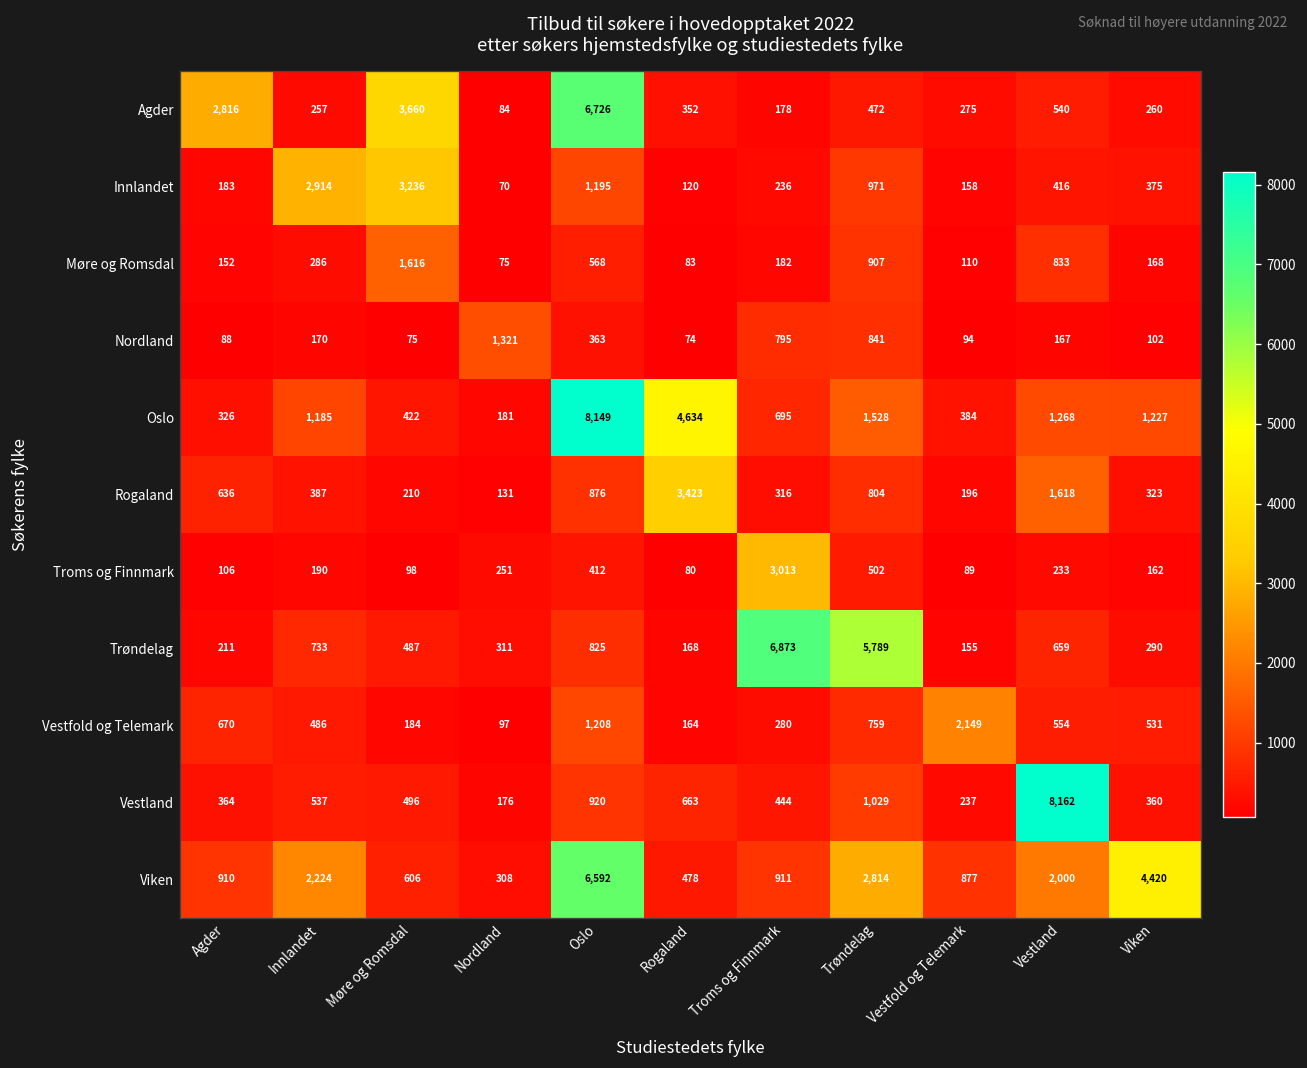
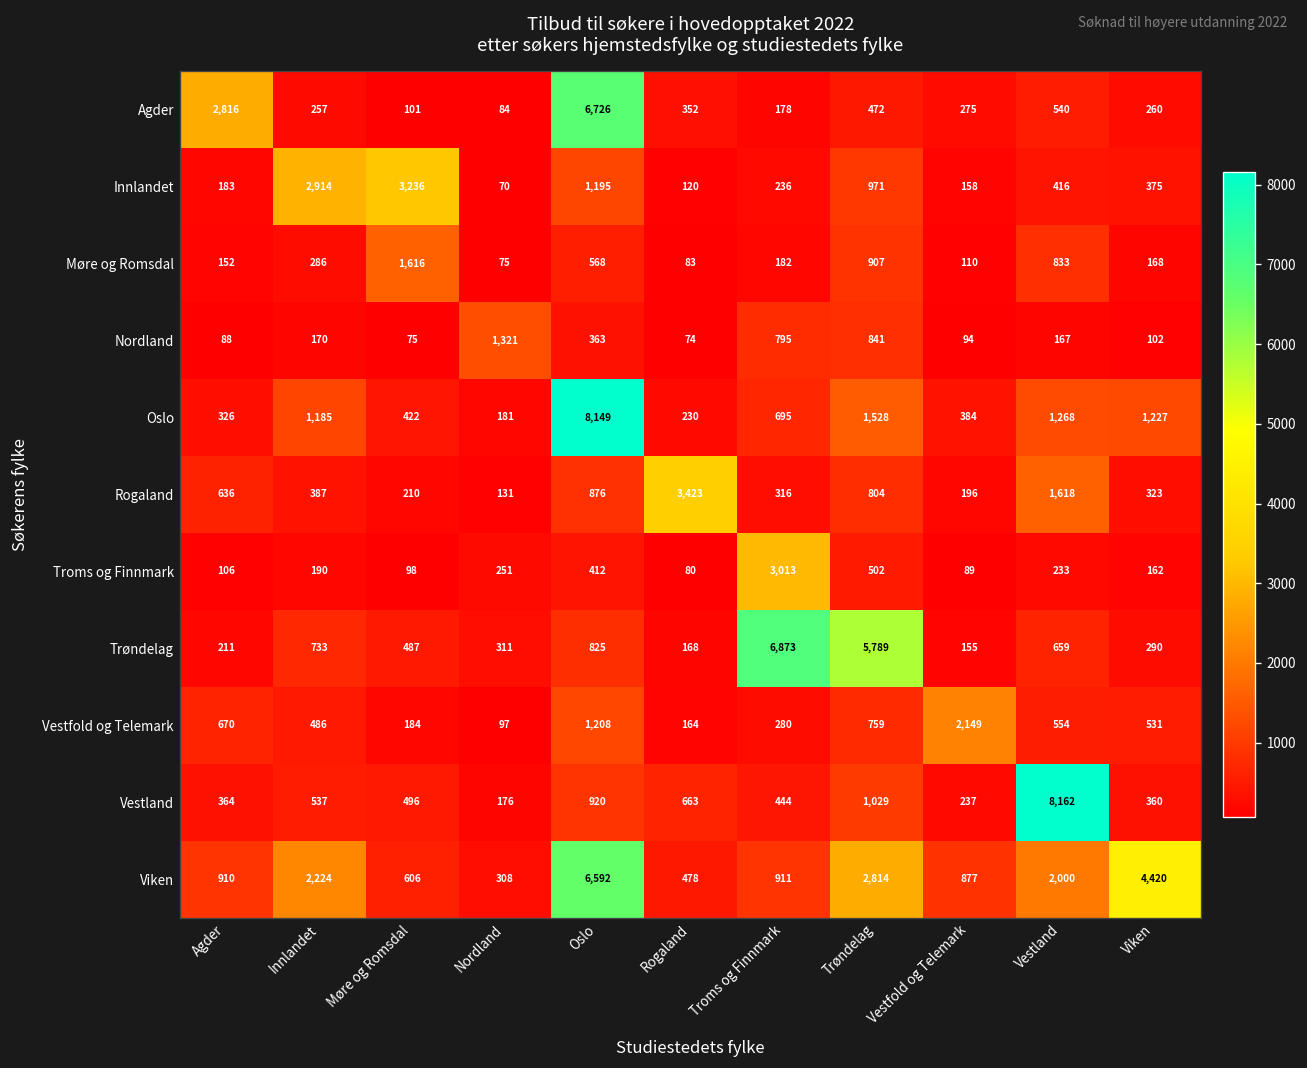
Agder, Møre og Romsdal: 3,660 -> 101
Oslo, Rogaland: 4,634 -> 230
